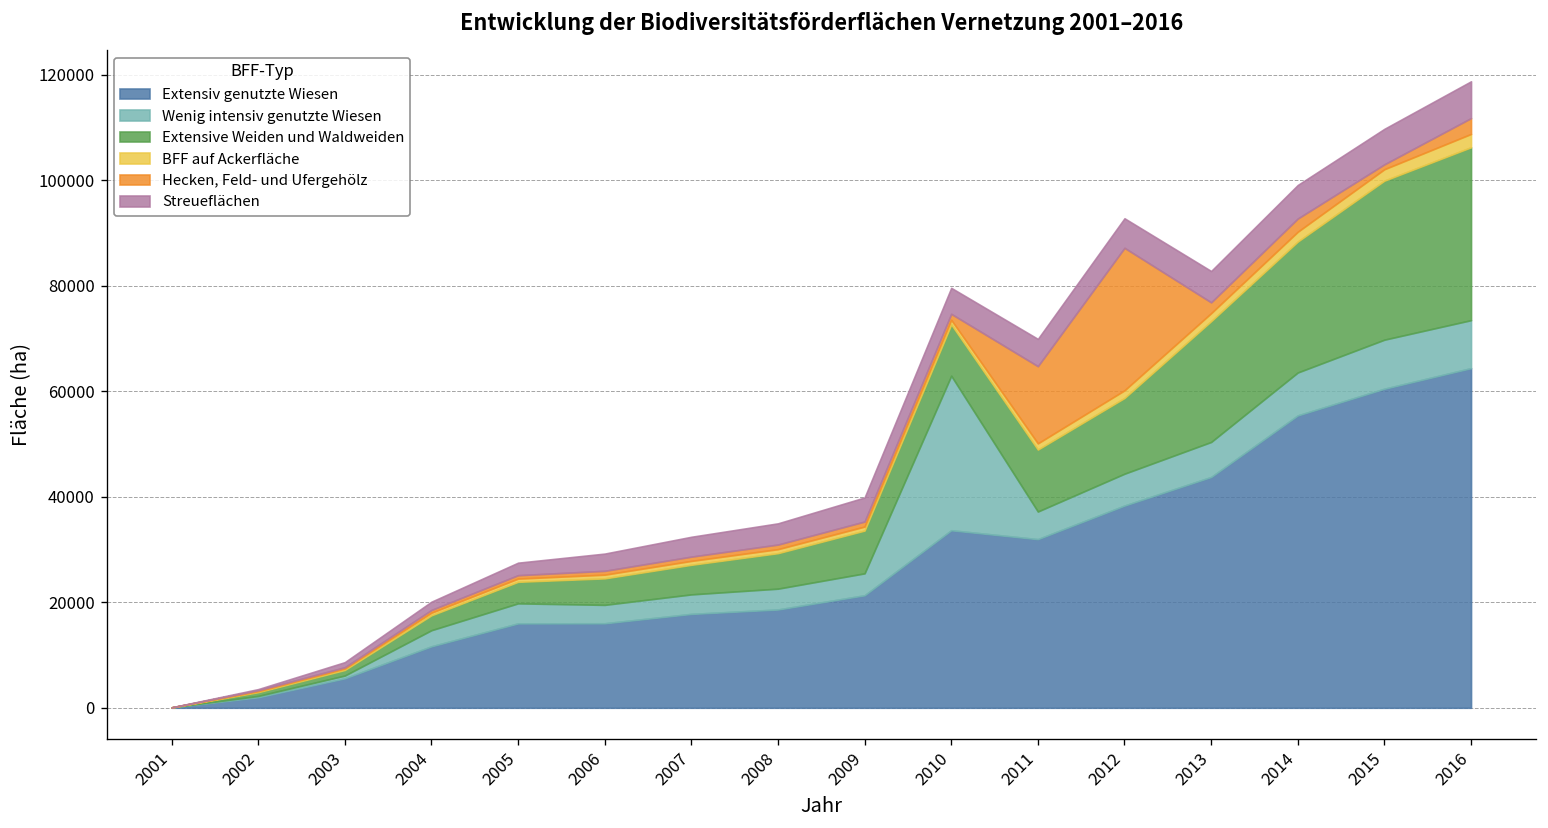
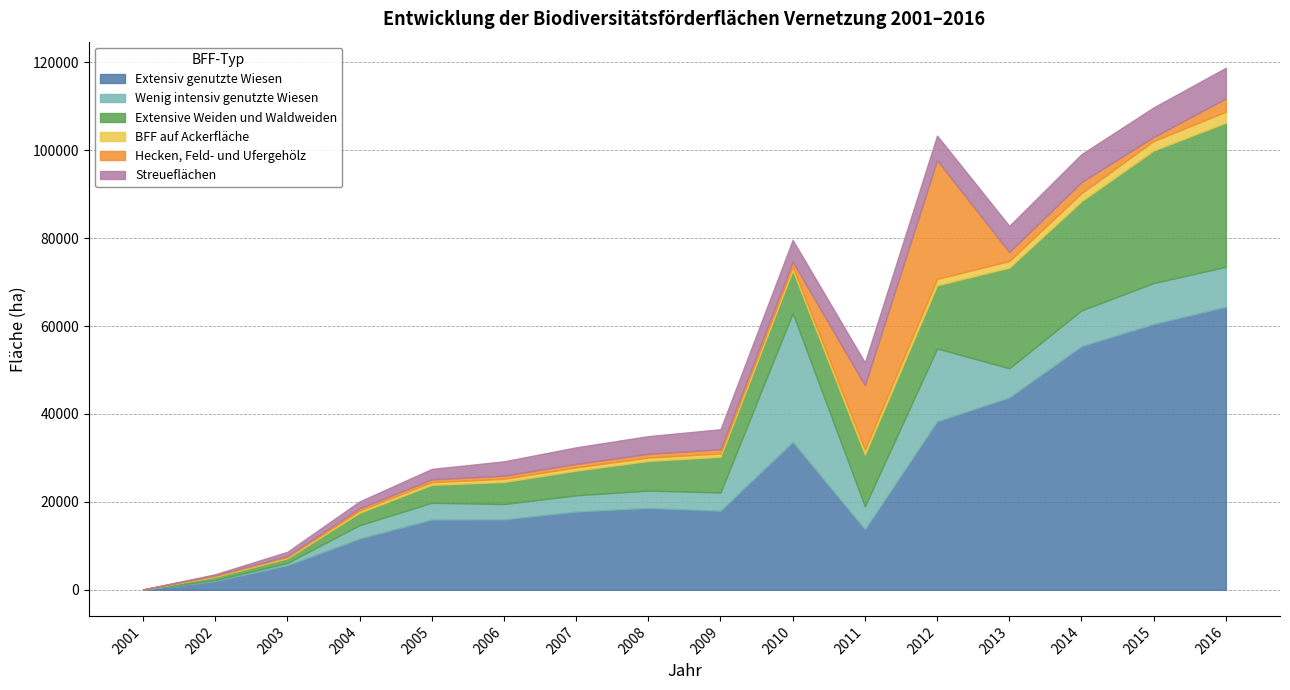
Extensiv genutzte Wiesen, 2009: 21000 -> 18000
Extensiv genutzte Wiesen, 2011: 32000 -> 14000
Wenig intensiv genutzte Wiesen, 2012: 6000 -> 17000
